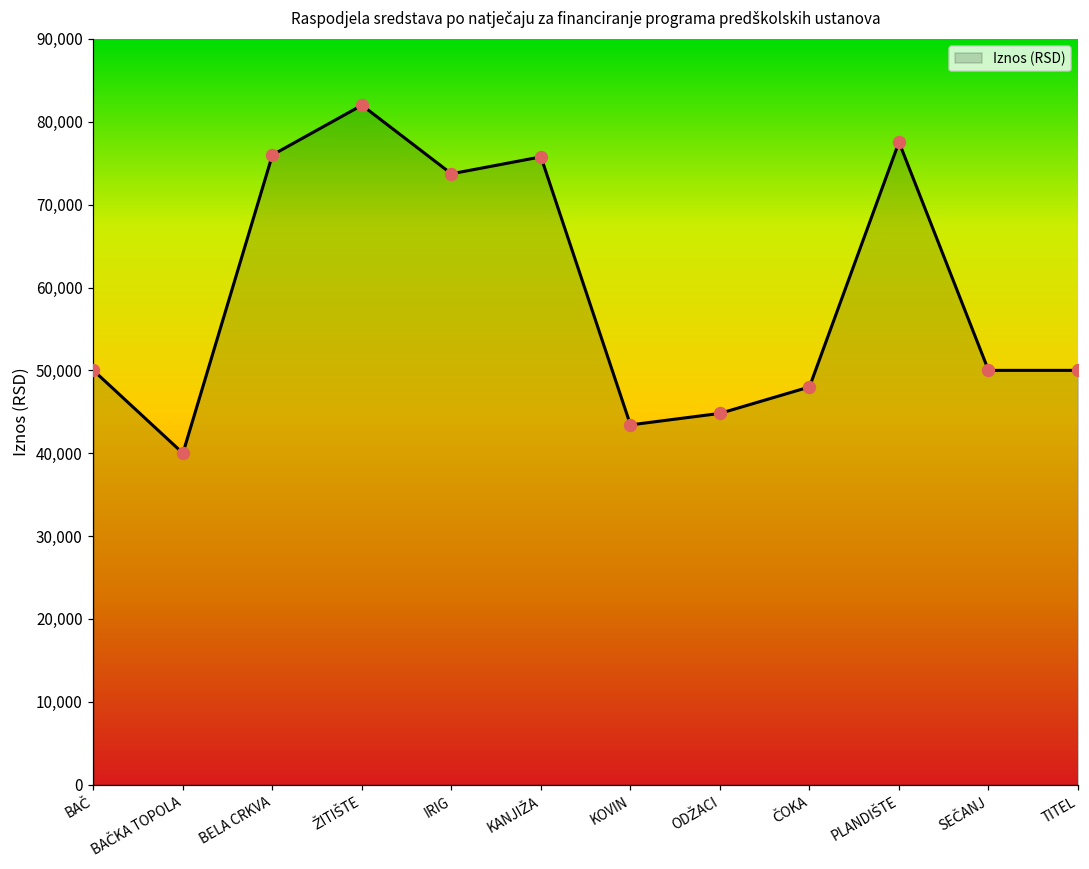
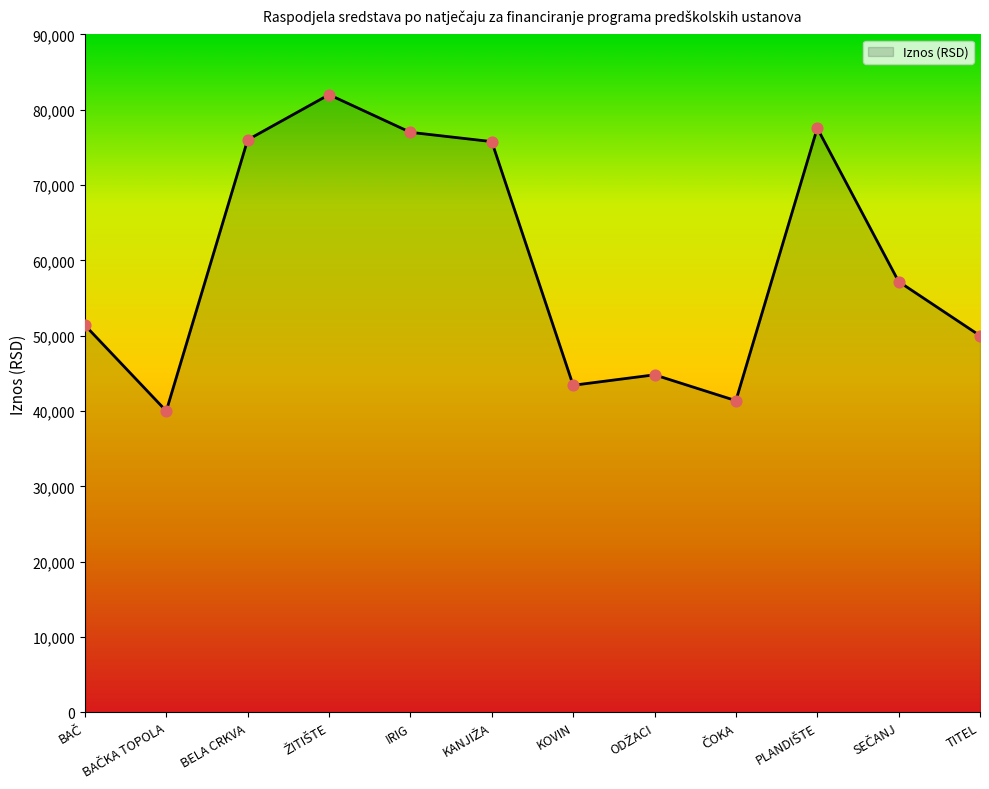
BAČ: 50,000 -> 51,000
IRIG: 74,000 -> 77,000
ČOKA: 48,000 -> 41,000
SEČANJ: 50,000 -> 57,000
